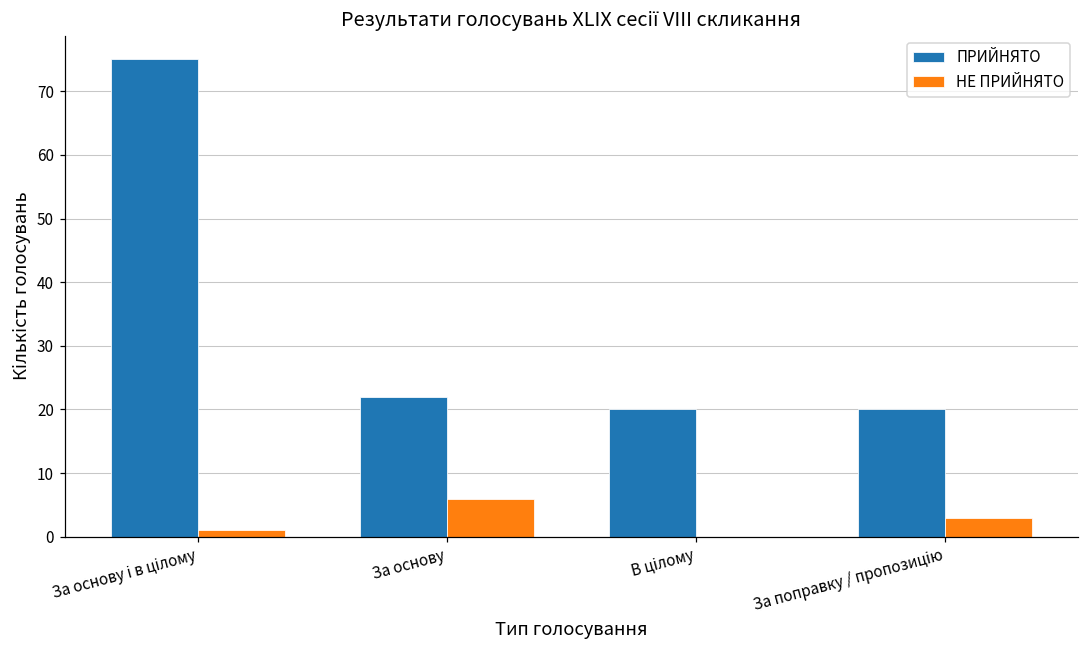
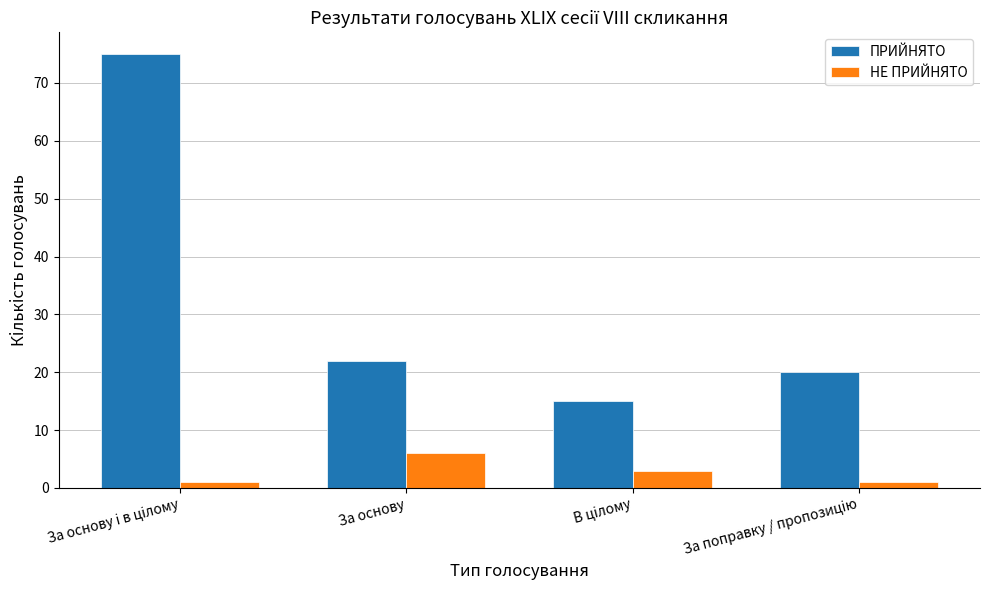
ПРИЙНЯТО, В цілому: 20 -> 15
НЕ ПРИЙНЯТО, В цілому: 0 -> 3
НЕ ПРИЙНЯТО, За поправку / пропозицію: 3 -> 1
